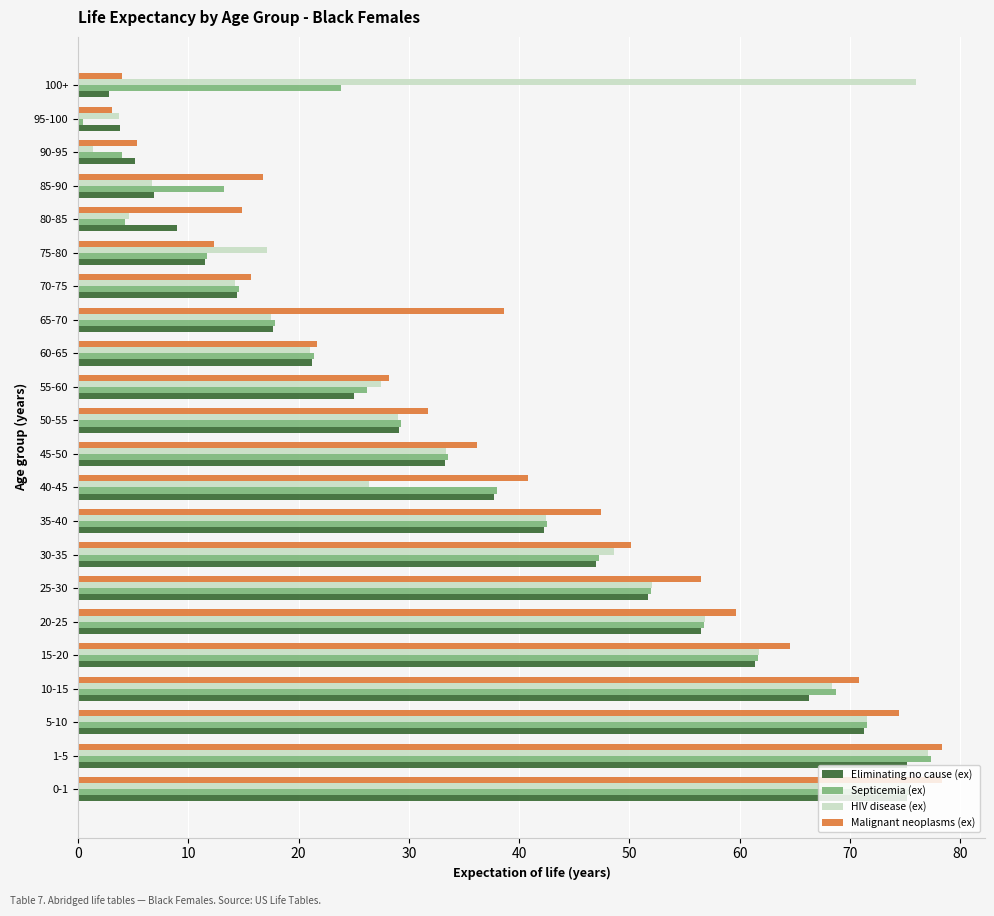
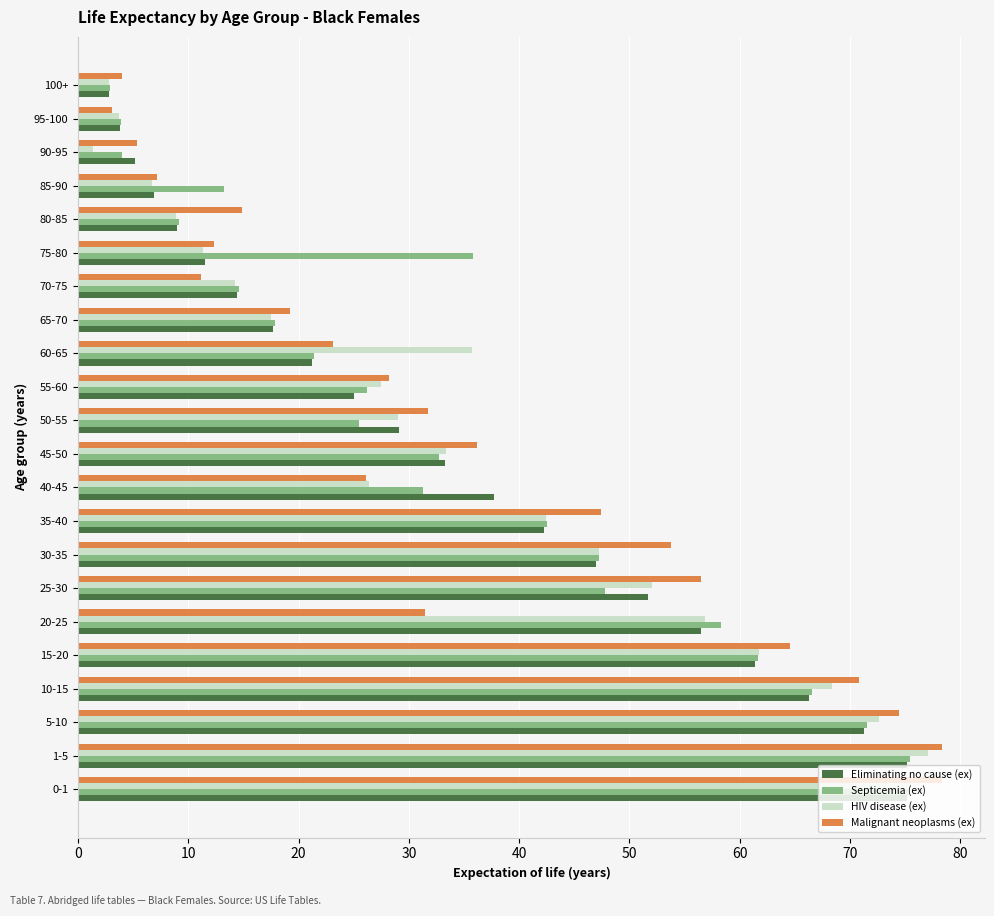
HIV disease (ex), 100+: 76.0 -> 2.8
Septicemia (ex), 100+: 23.9 -> 2.9
Septicemia (ex), 95-100: 0.5 -> 3.9
Malignant neoplasms (ex), 85-90: 16.8 -> 7.2
HIV disease (ex), 80-85: 4.6 -> 8.8
Septicemia (ex), 80-85: 4.3 -> 9.1
HIV disease (ex), 75-80: 17.1 -> 11.4
Septicemia (ex), 75-80: 11.7 -> 35.8
Malignant neoplasms (ex), 70-75: 15.7 -> 11.1
Malignant neoplasms (ex), 65-70: 38.6 -> 19.3
Malignant neoplasms (ex), 60-65: 21.7 -> 23.1
HIV disease (ex), 60-65: 21.1 -> 35.7
Septicemia (ex), 50-55: 29.3 -> 25.4
Septicemia (ex), 45-50: 33.6 -> 32.8
Malignant neoplasms (ex), 40-45: 40.8 -> 26.1
Septicemia (ex), 40-45: 38.0 -> 31.3
Malignant neoplasms (ex), 30-35: 50.1 -> 53.8
HIV disease (ex), 30-35: 48.6 -> 47.2
Septicemia (ex), 25-30: 52.0 -> 47.8
Malignant neoplasms (ex), 20-25: 59.7 -> 31.5
Septicemia (ex), 20-25: 56.8 -> 58.3
Septicemia (ex), 10-15: 68.7 -> 66.6
HIV disease (ex), 5-10: 71.6 -> 72.6
Septicemia (ex), 1-5: 77.4 -> 75.4
